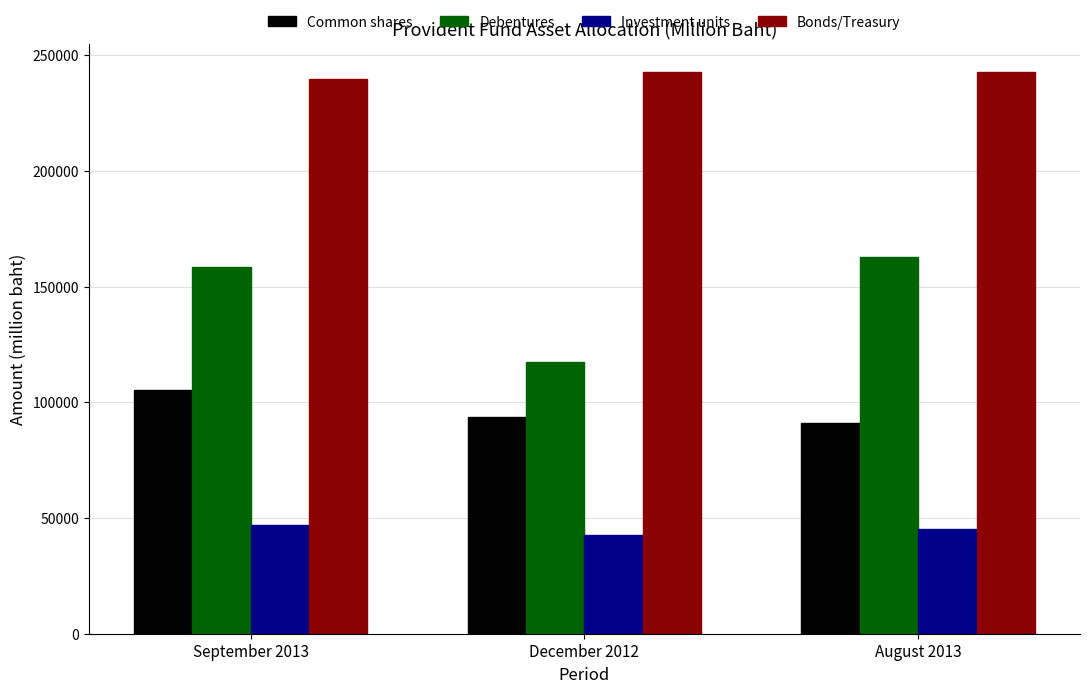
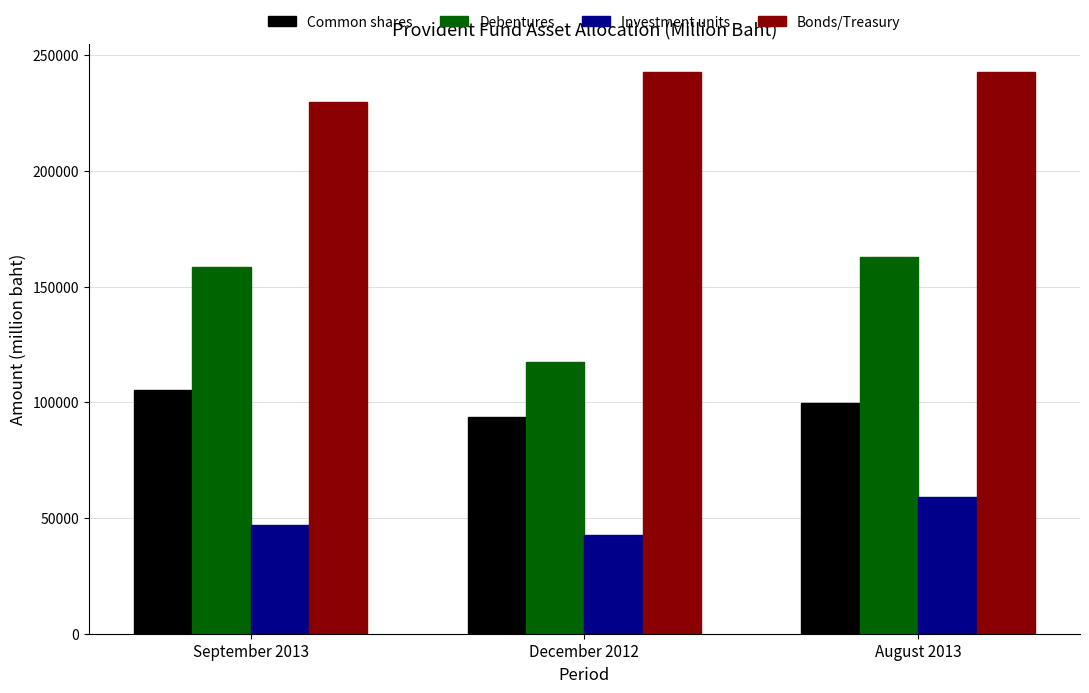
Bonds/Treasury, September 2013: 240000 -> 230000
Common shares, August 2013: 91000 -> 100000
Investment units, August 2013: 45000 -> 59000
